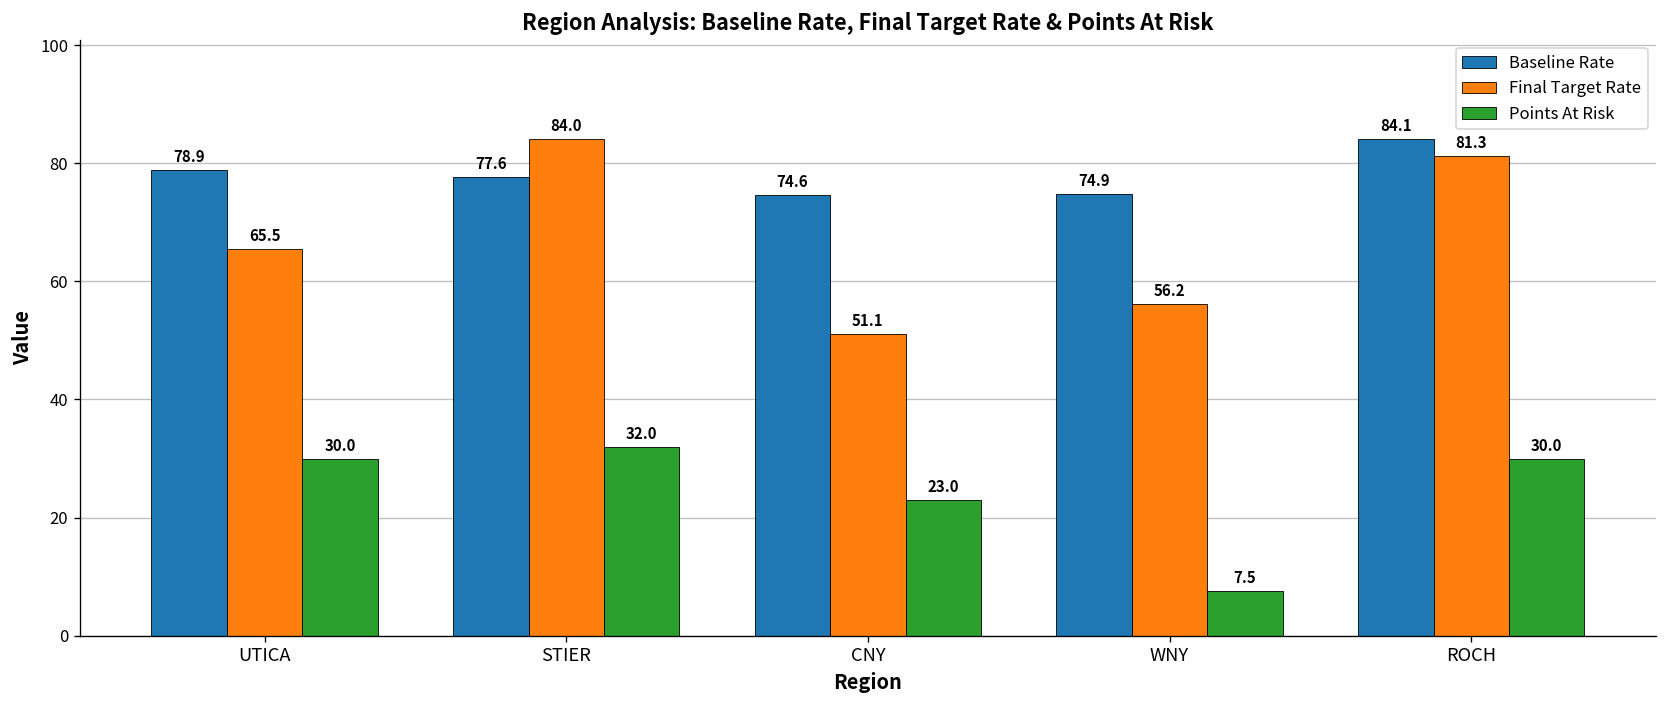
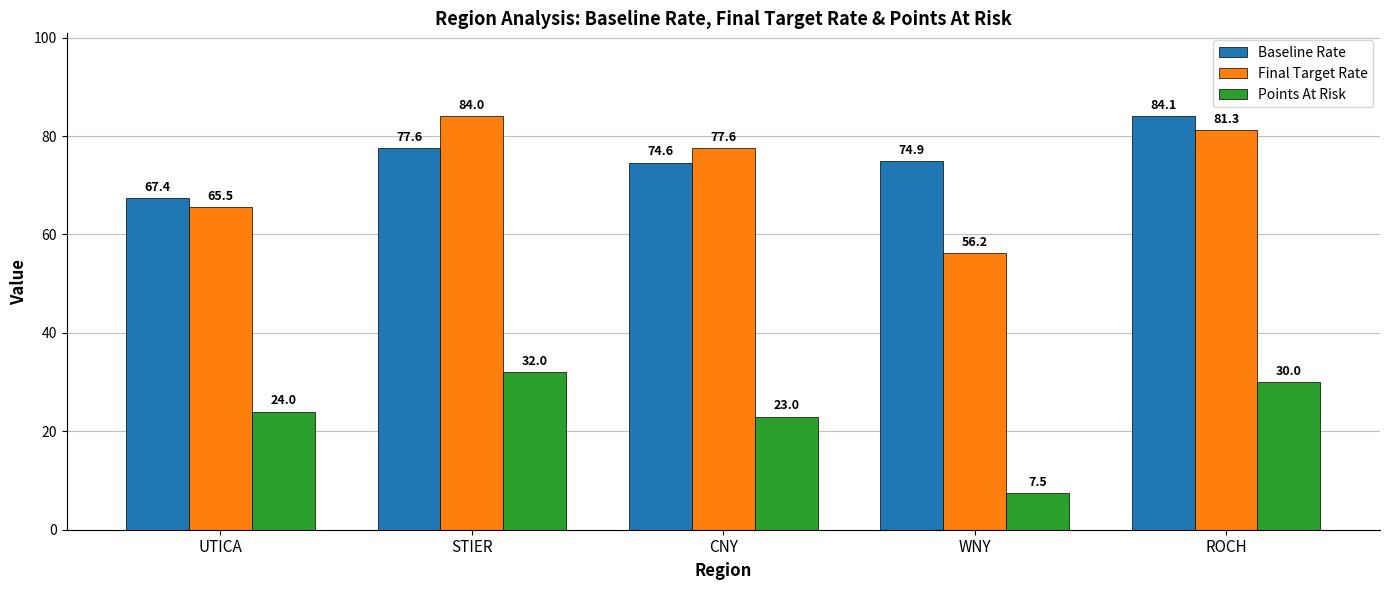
Baseline Rate, UTICA: 78.9 -> 67.4
Points At Risk, UTICA: 30.0 -> 24.0
Final Target Rate, CNY: 51.1 -> 77.6
